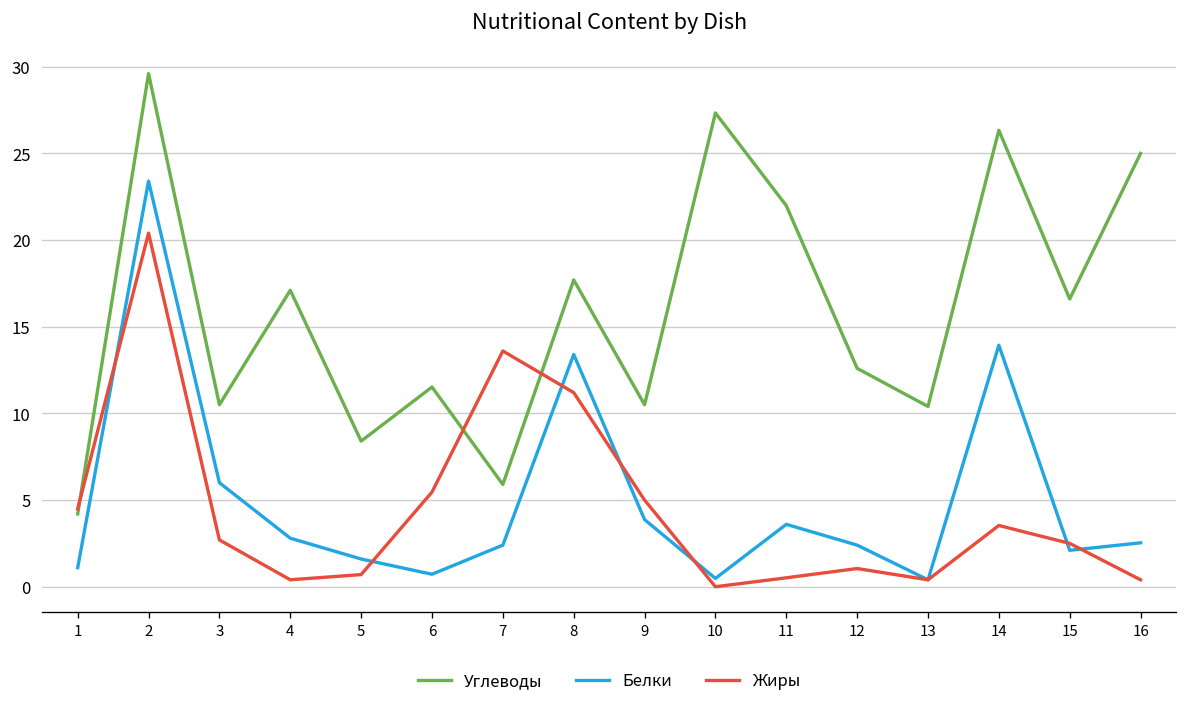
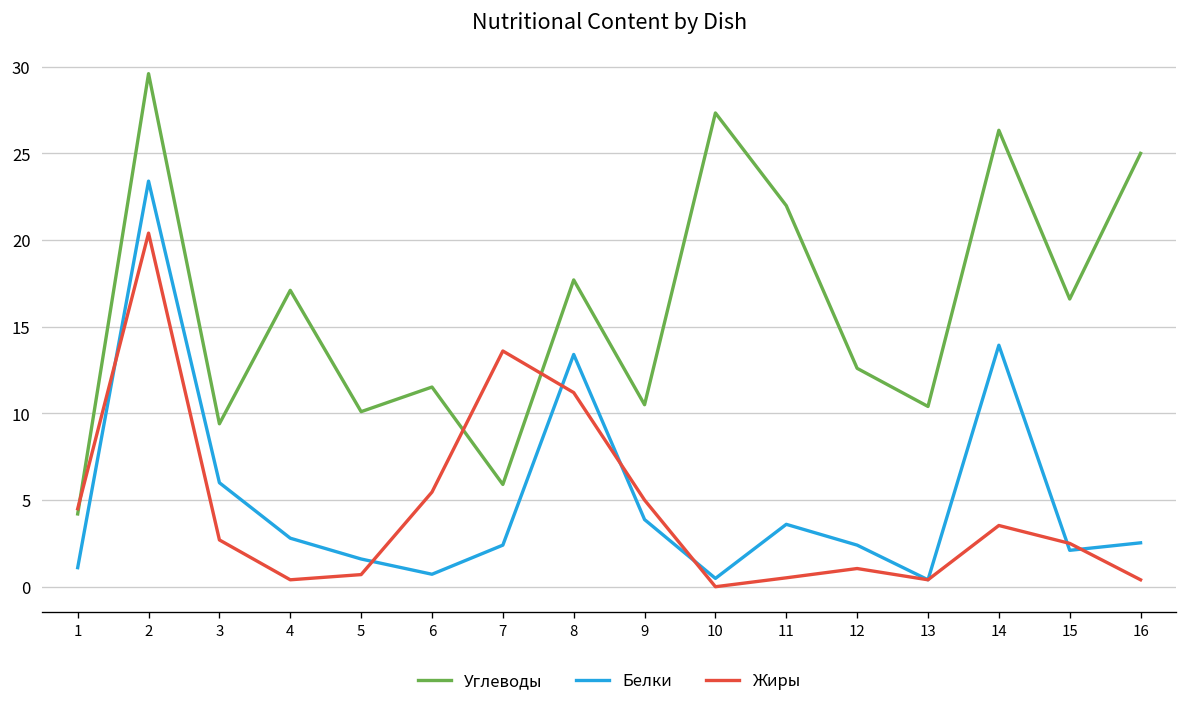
Углеводы, 3: 10.5 -> 9.4
Углеводы, 5: 8.4 -> 10.1
